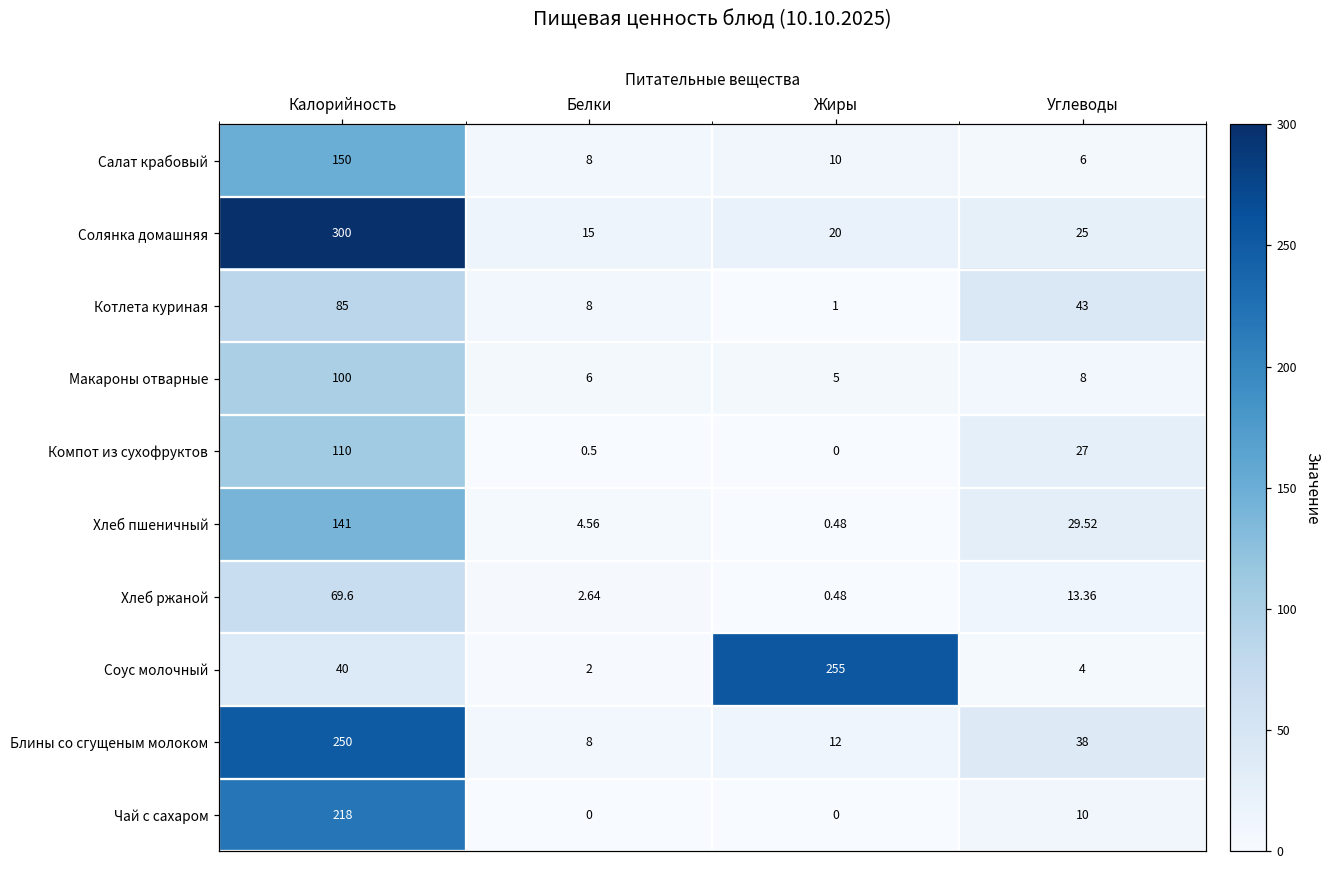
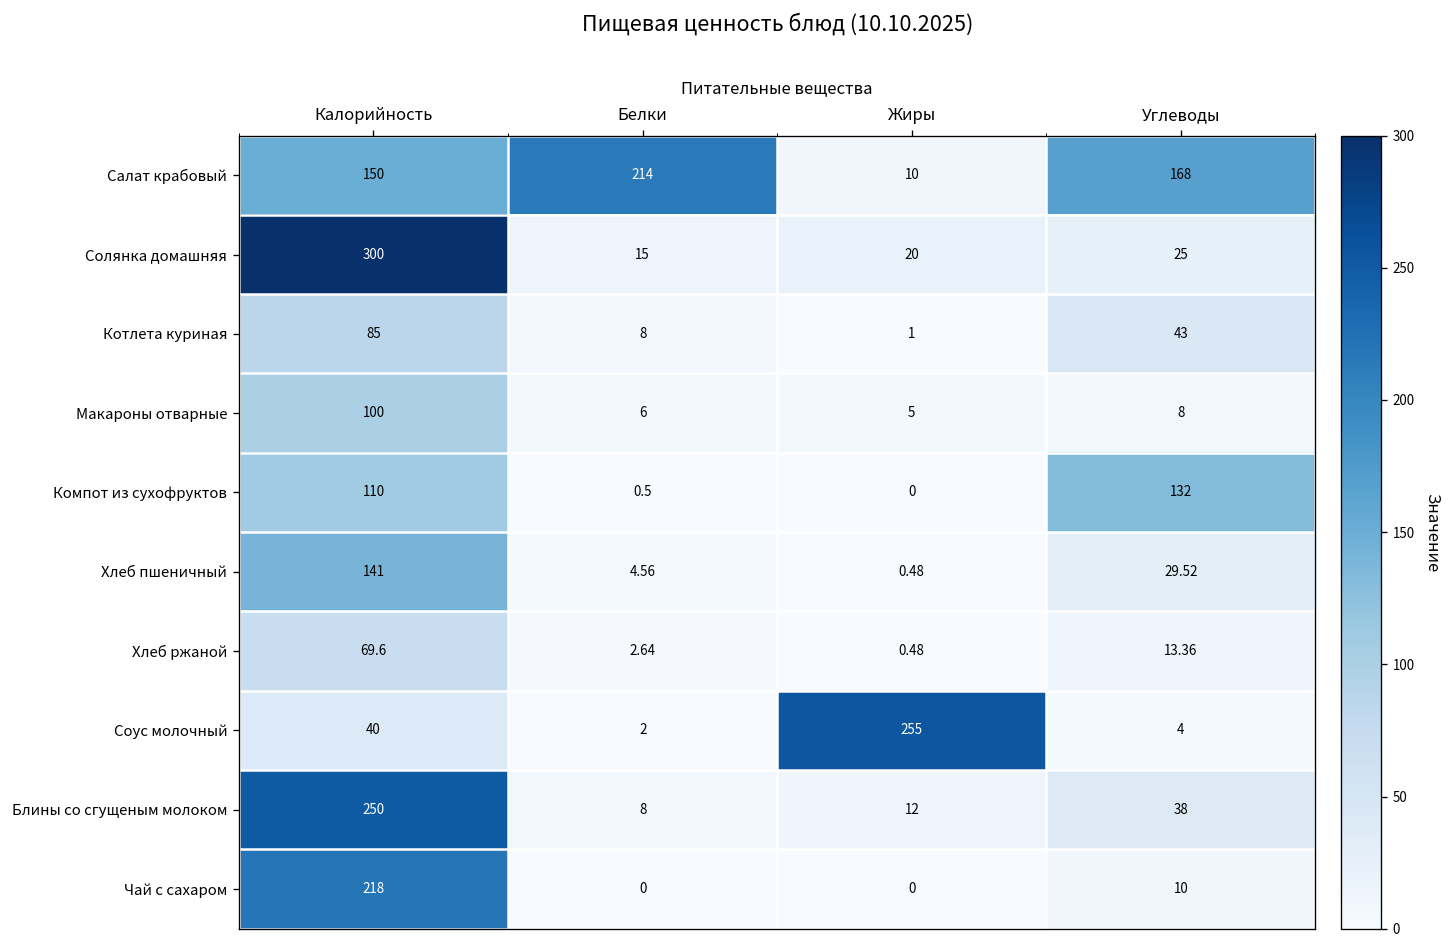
Салат крабовый, Белки: 8 -> 214
Салат крабовый, Углеводы: 6 -> 168
Компот из сухофруктов, Углеводы: 27 -> 132
